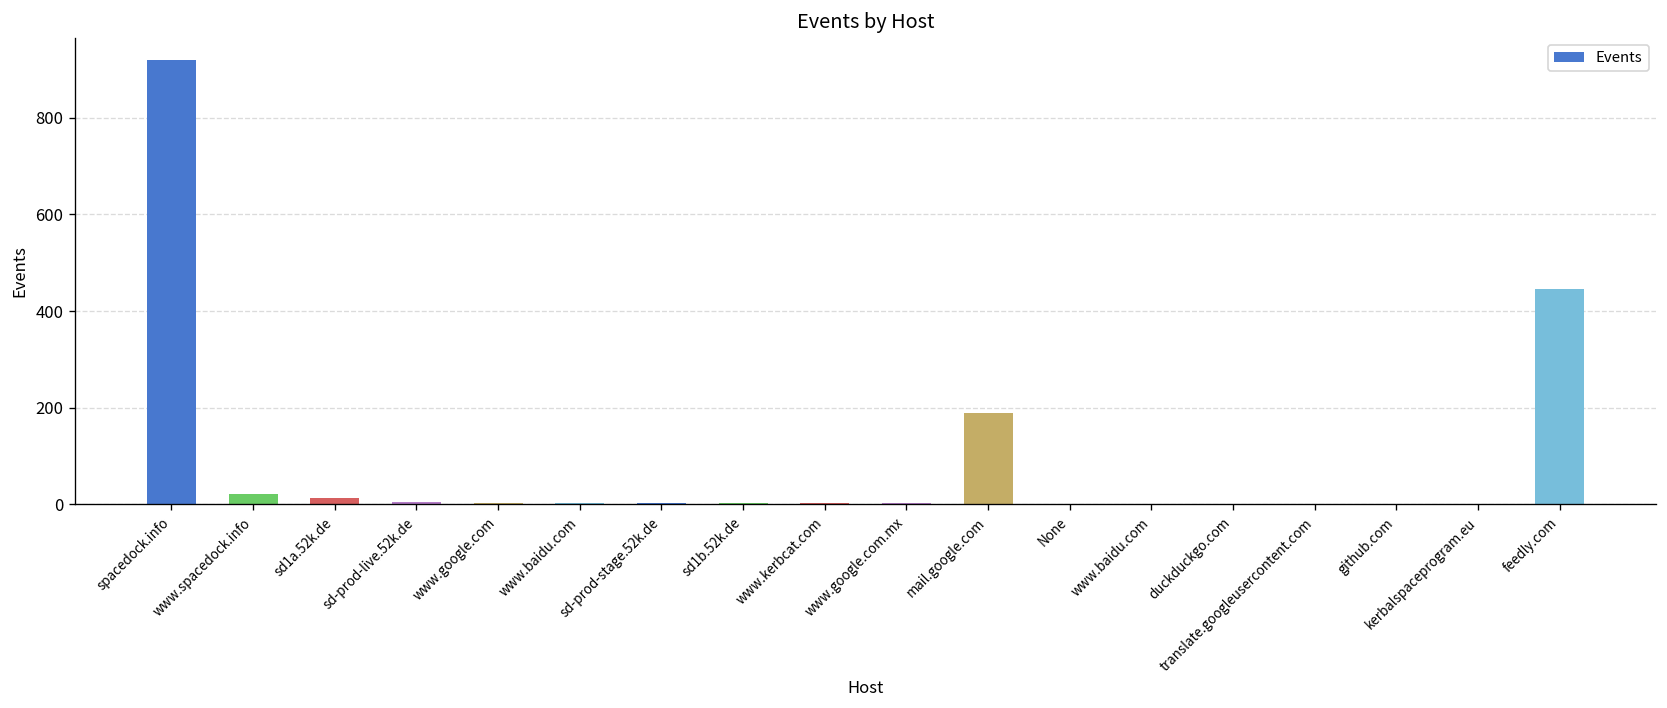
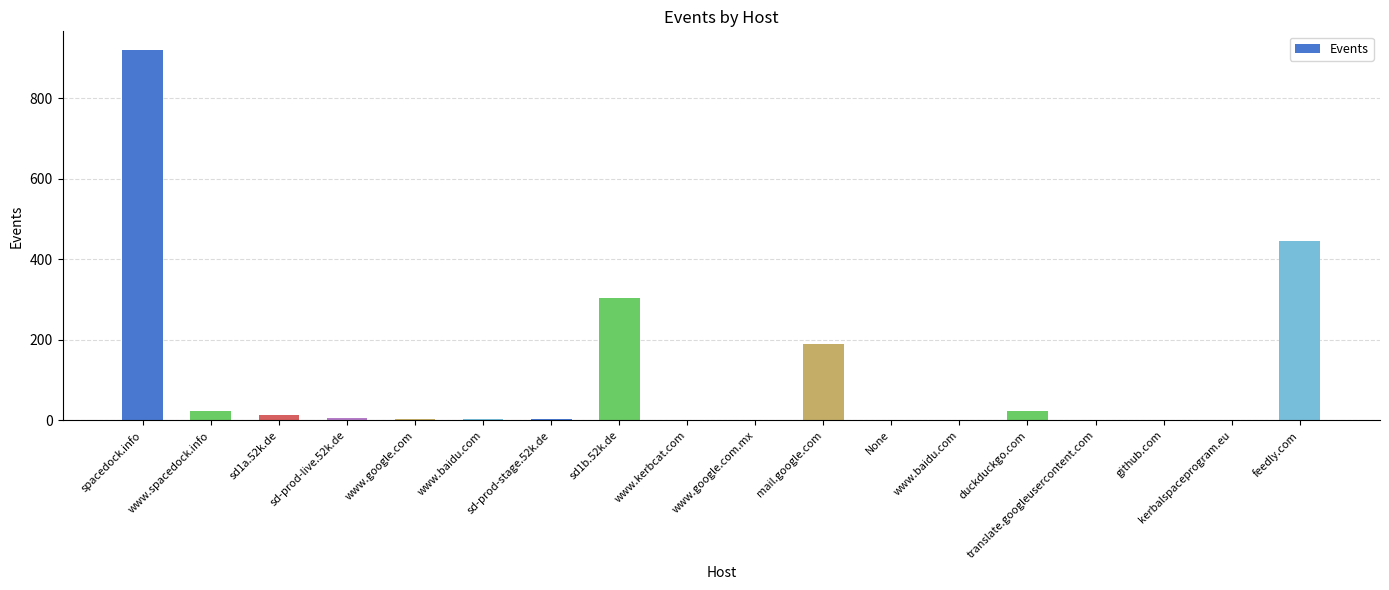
sd1b.52k.de: 0 -> 300
duckduckgo.com: 0 -> 20
